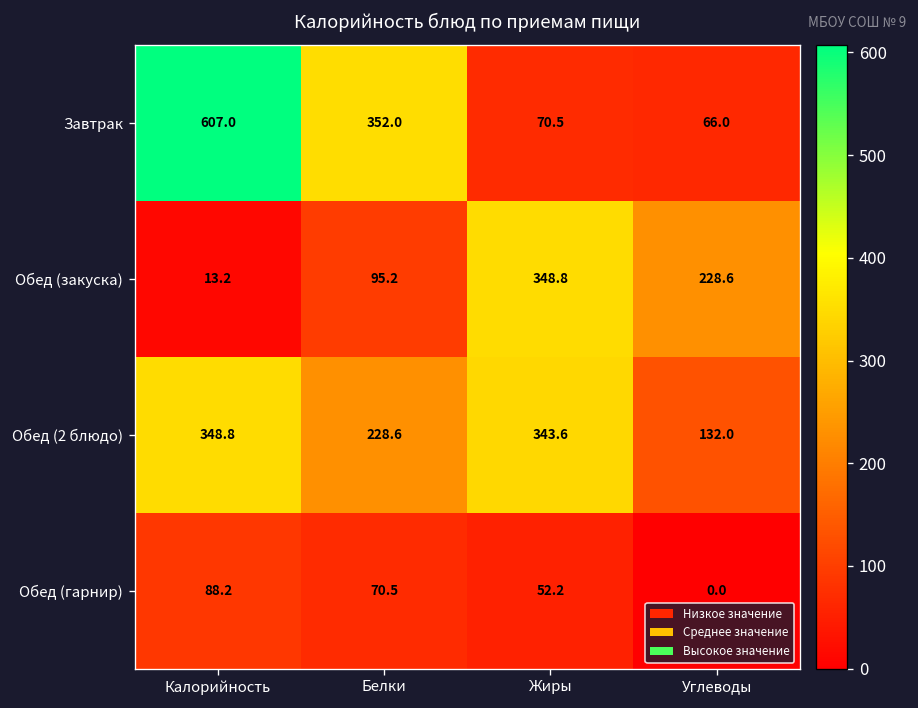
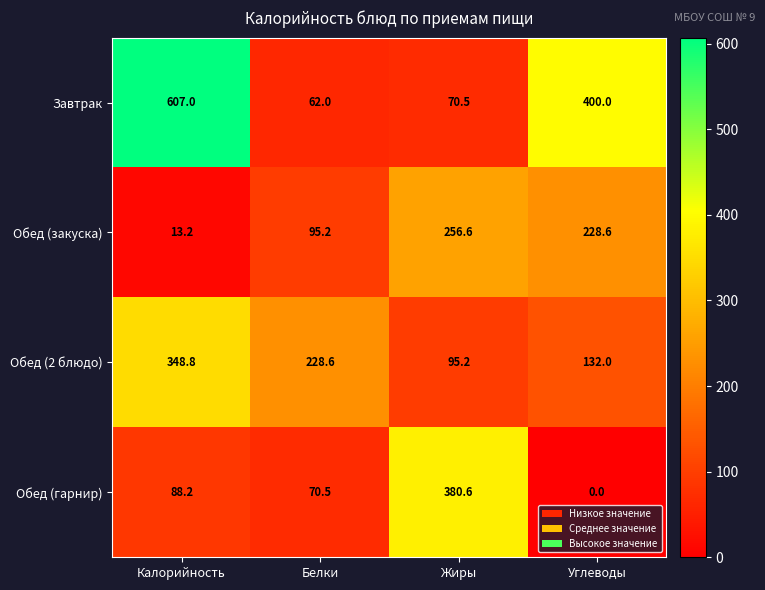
Завтрак, Белки: 352.0 -> 62.0
Завтрак, Углеводы: 66.0 -> 400.0
Обед (закуска), Жиры: 348.8 -> 256.6
Обед (2 блюдо), Жиры: 343.6 -> 95.2
Обед (гарнир), Жиры: 52.2 -> 380.6
